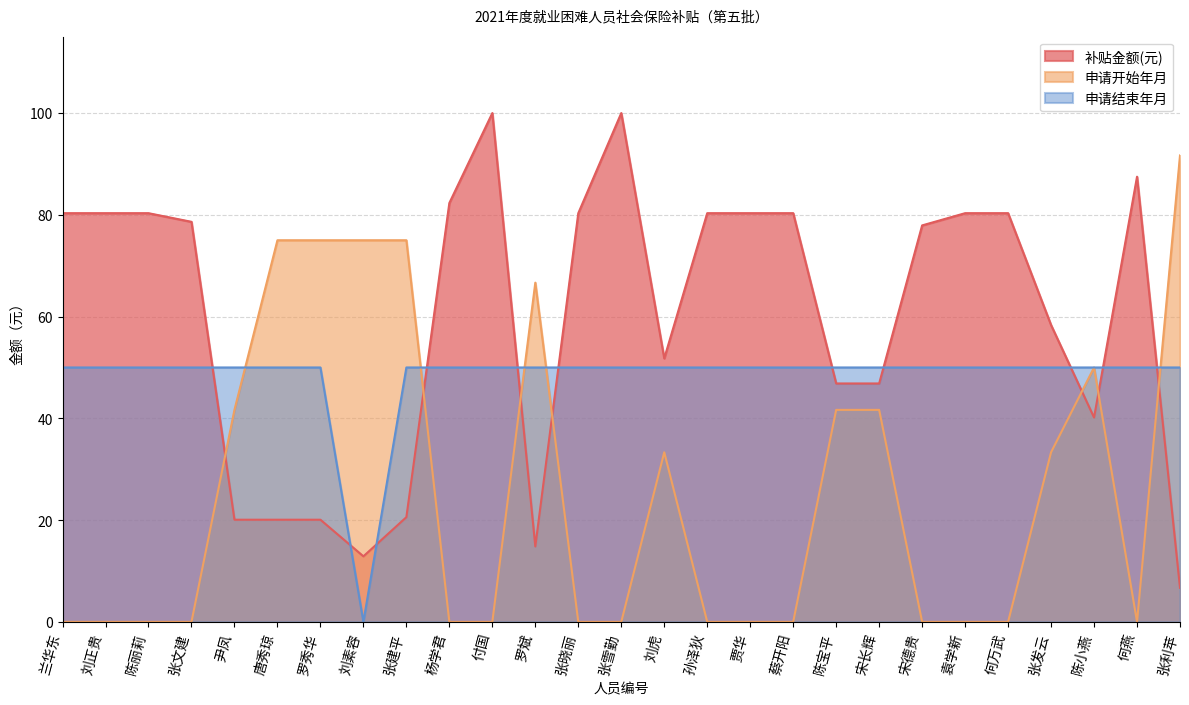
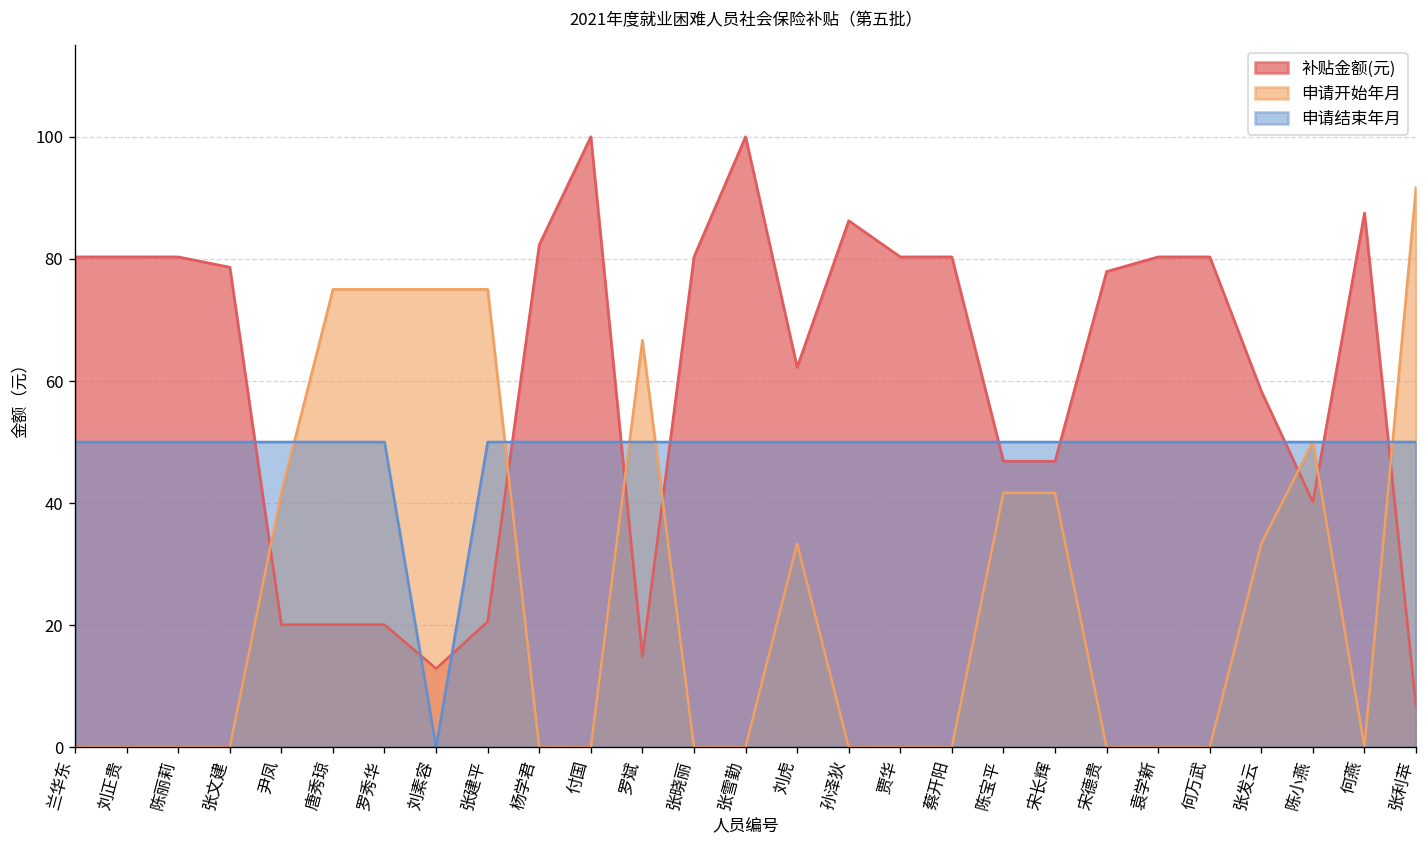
补贴金额(元), 刘虎: 52 -> 62
补贴金额(元), 孙泽狄: 80 -> 86
